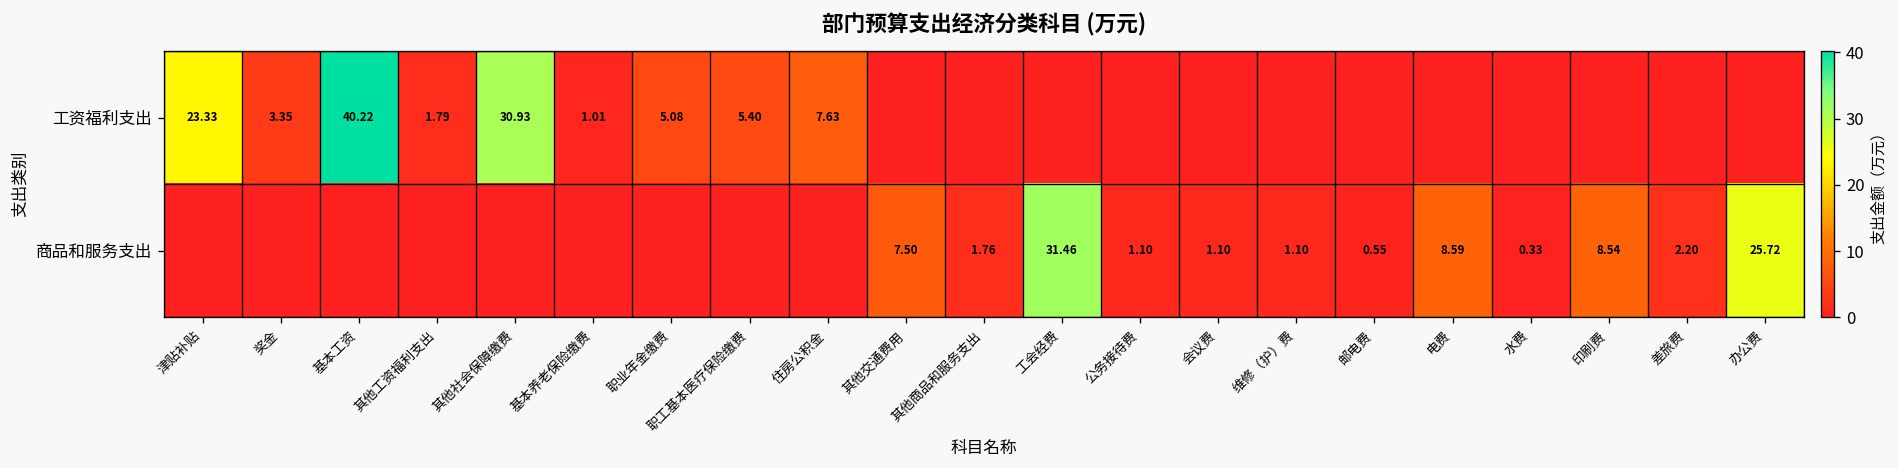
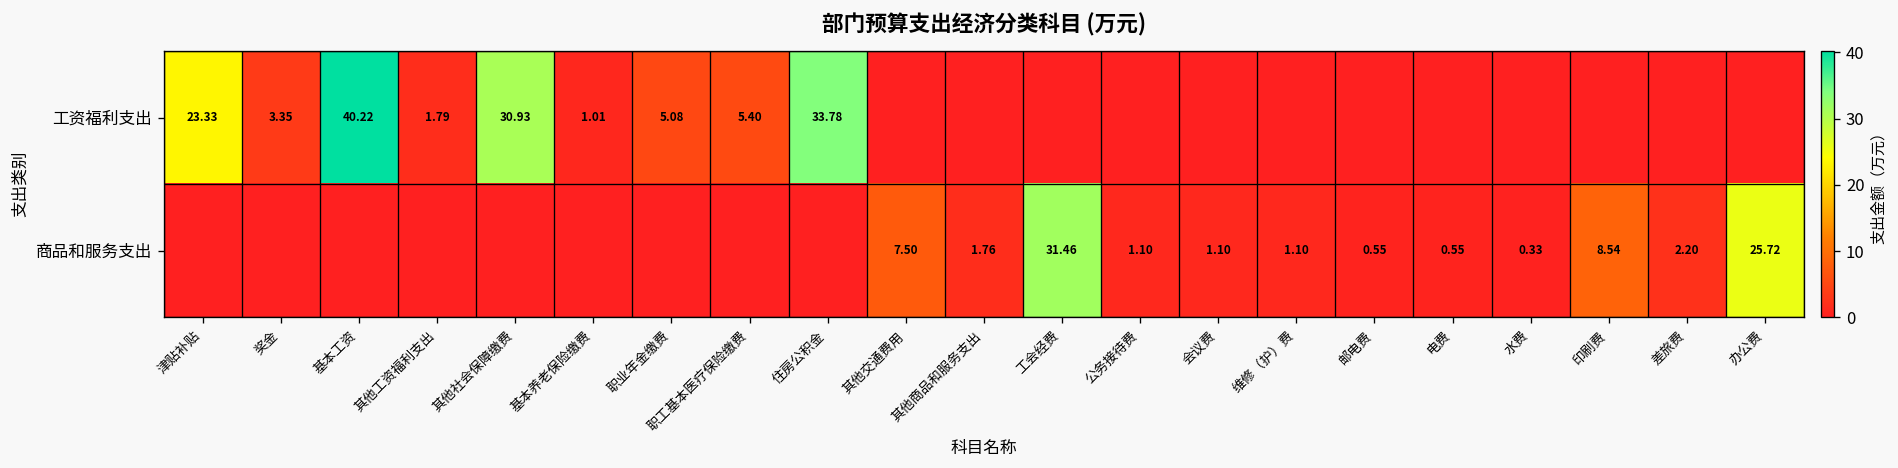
工资福利支出, 住房公积金: 7.63 -> 33.78
商品和服务支出, 电费: 8.59 -> 0.55
